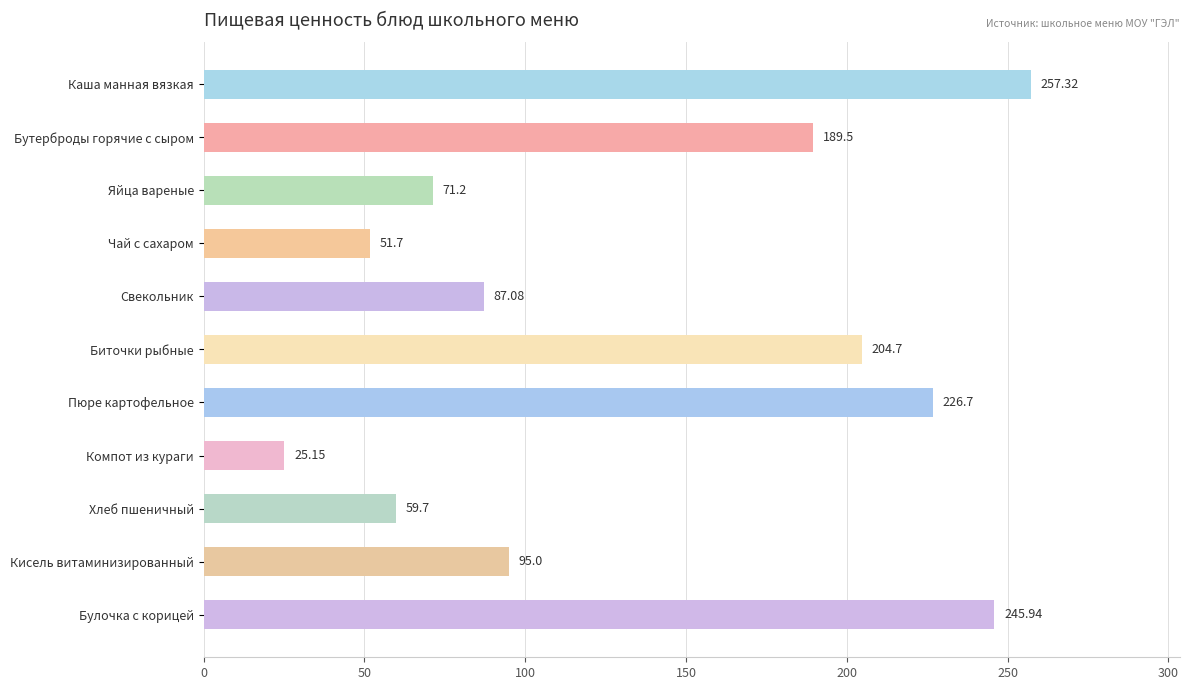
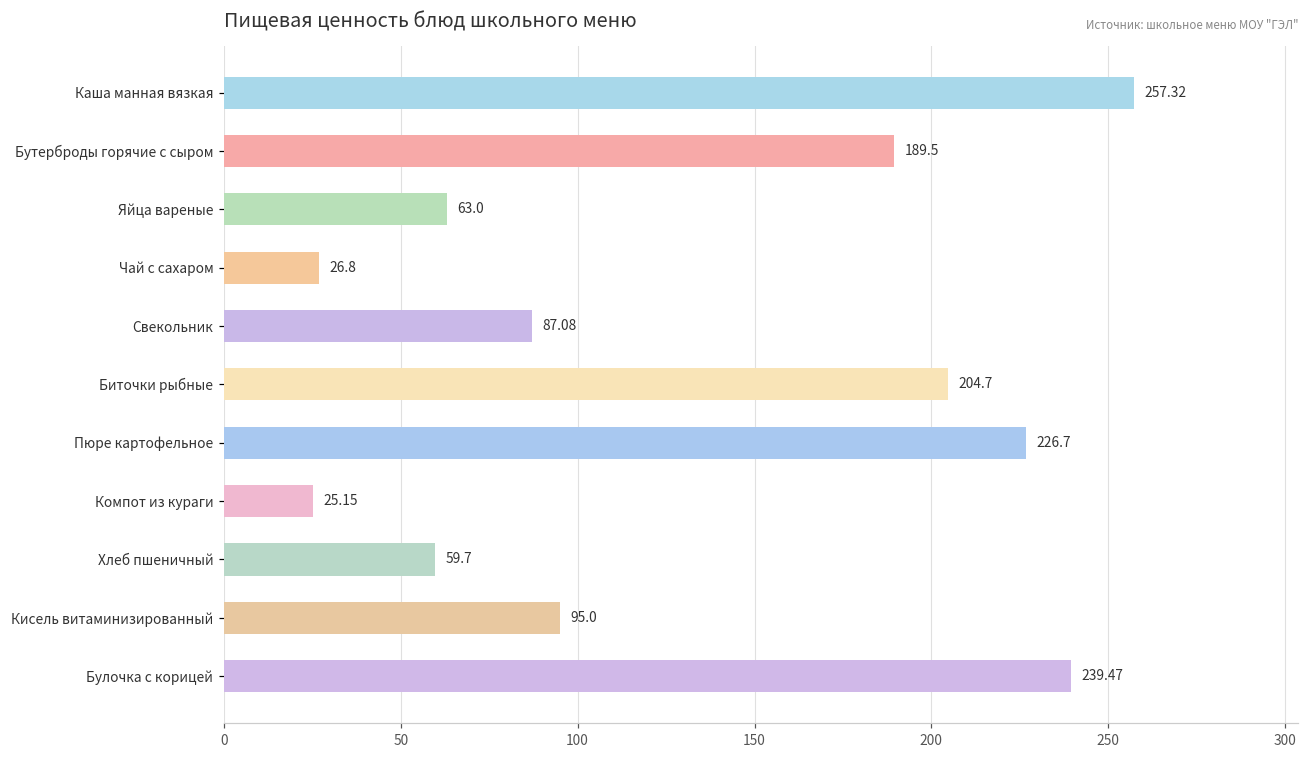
Яйца вареные: 71.2 -> 63.0
Чай с сахаром: 51.7 -> 26.8
Булочка с корицей: 245.94 -> 239.47
